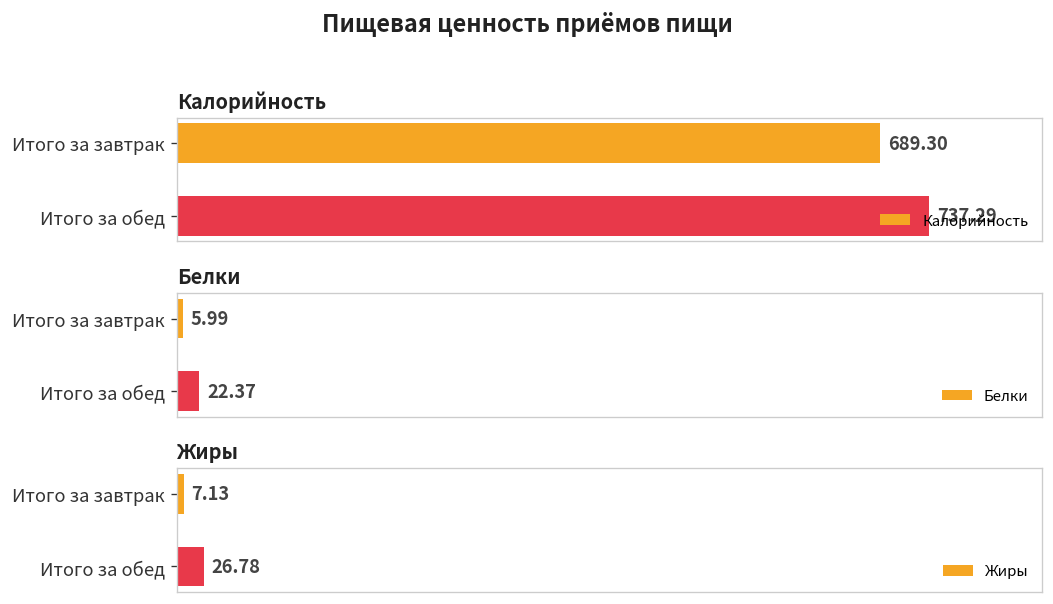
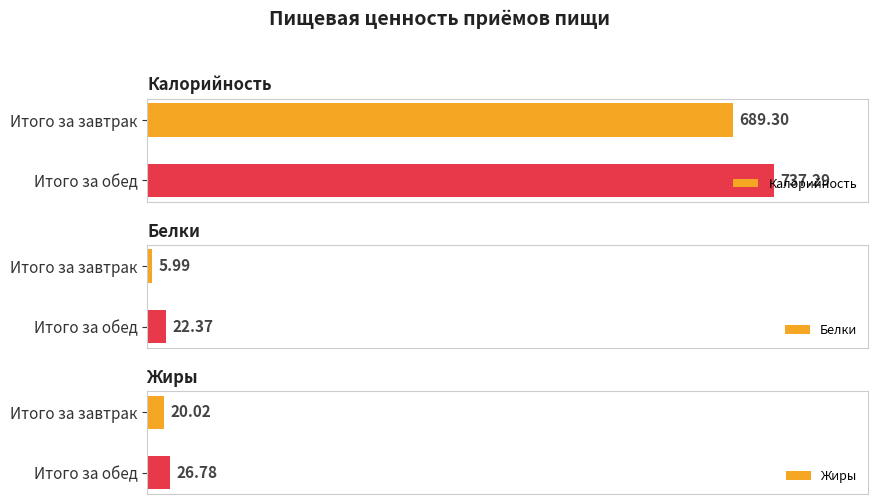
Жиры, Итого за завтрак: 7.13 -> 20.02
